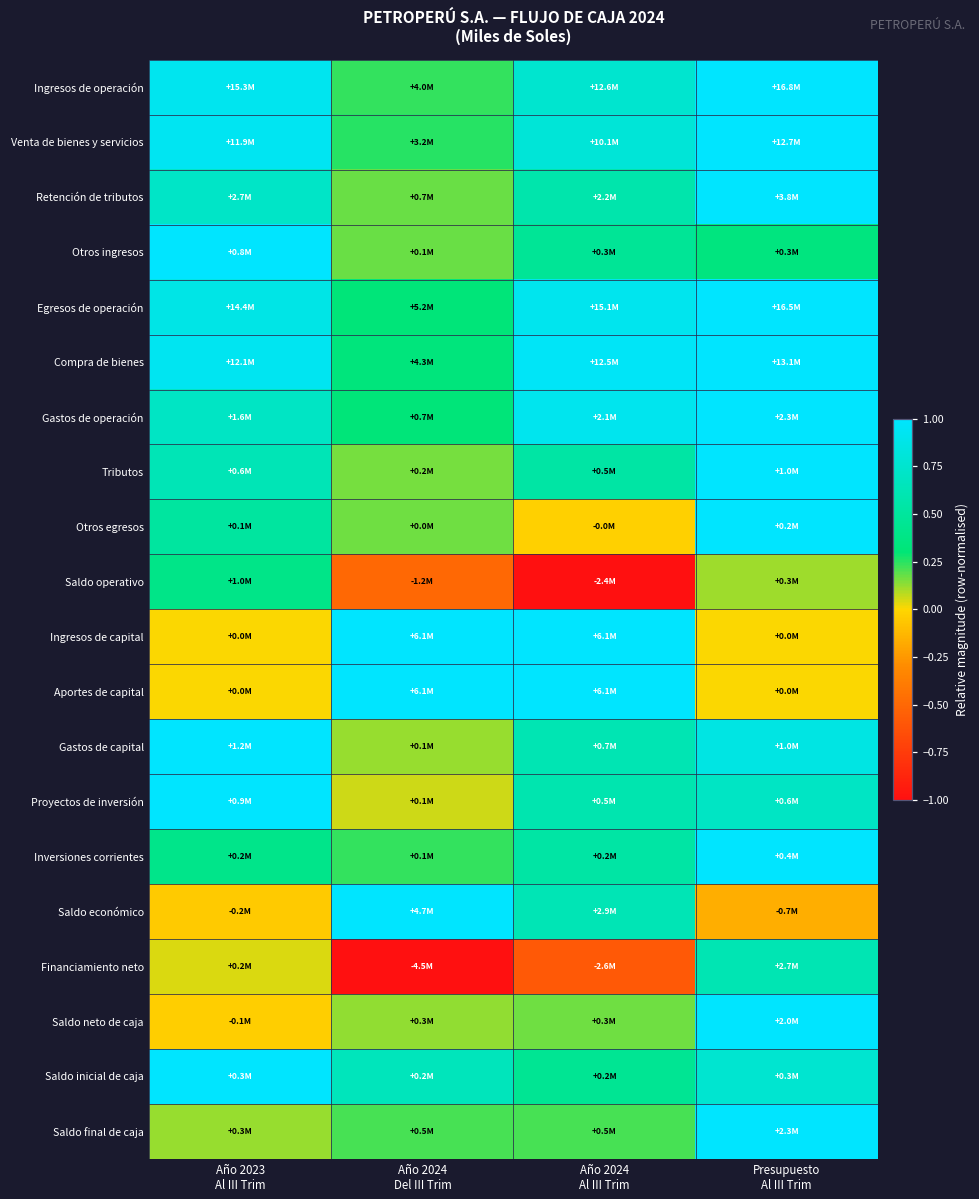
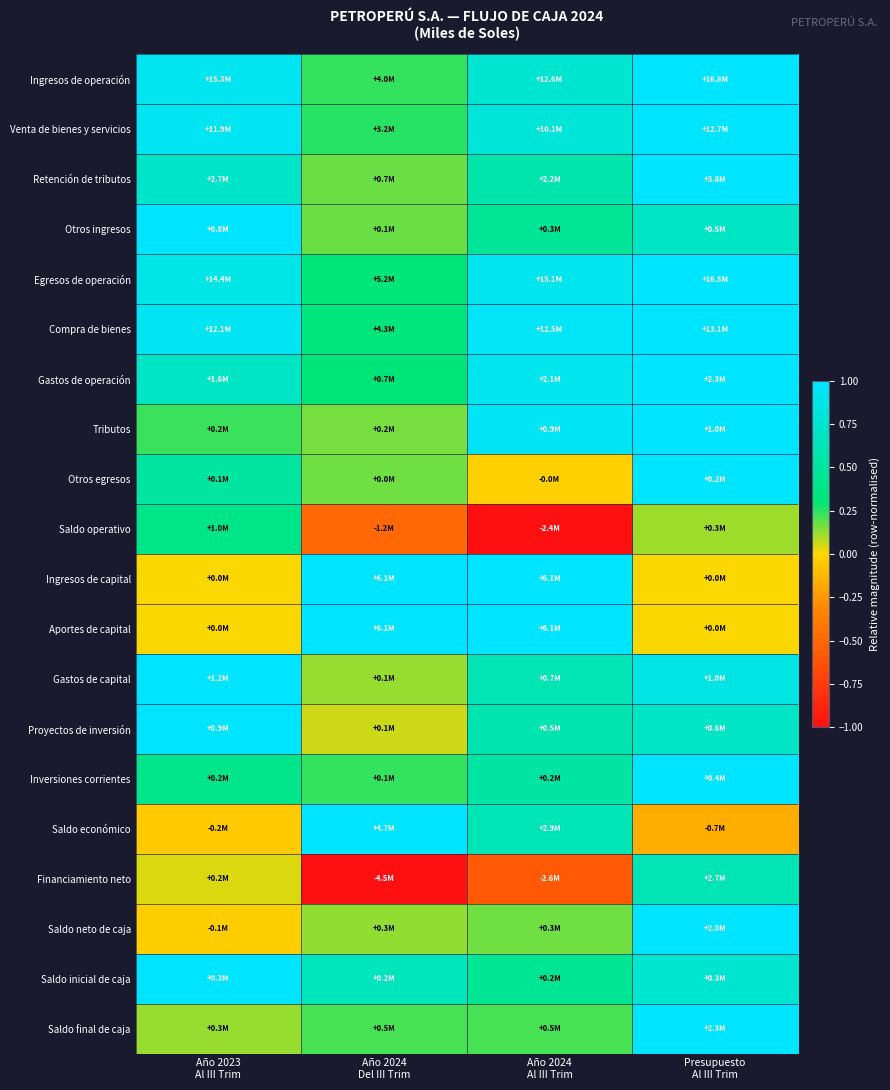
Otros ingresos, Presupuesto Al III Trim: +0.3M -> +0.5M
Tributos, Año 2023 Al III Trim: +0.6M -> +0.2M
Tributos, Año 2024 Al III Trim: +0.5M -> +0.9M
